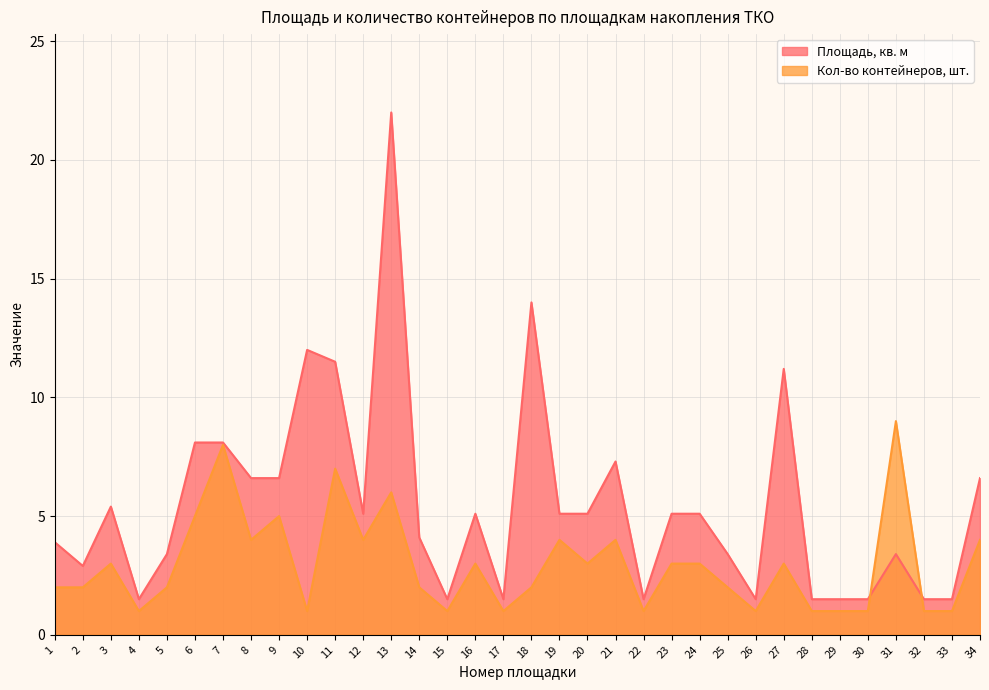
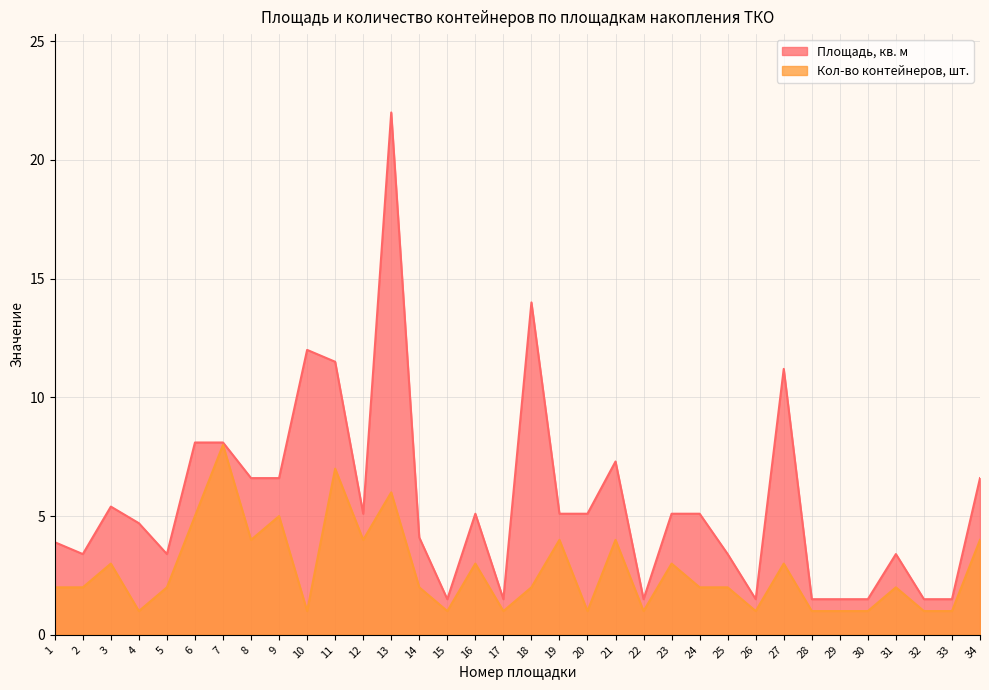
Площадь, кв. м, 2: 2.9 -> 3.4
Площадь, кв. м, 4: 1.5 -> 4.7
Кол-во контейнеров, шт., 20: 3 -> 1
Кол-во контейнеров, шт., 24: 3 -> 2
Кол-во контейнеров, шт., 31: 9 -> 2
